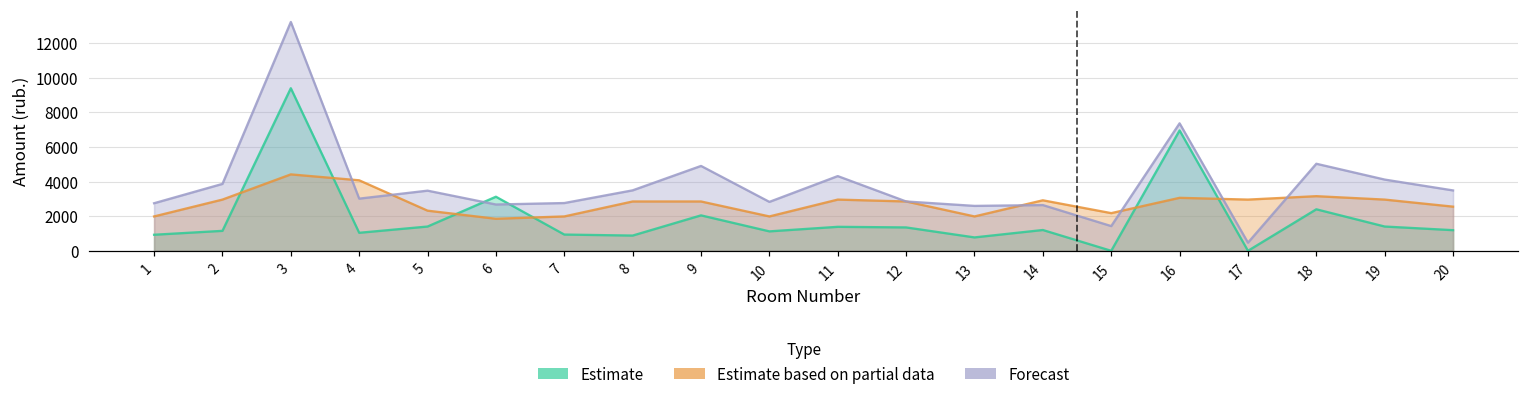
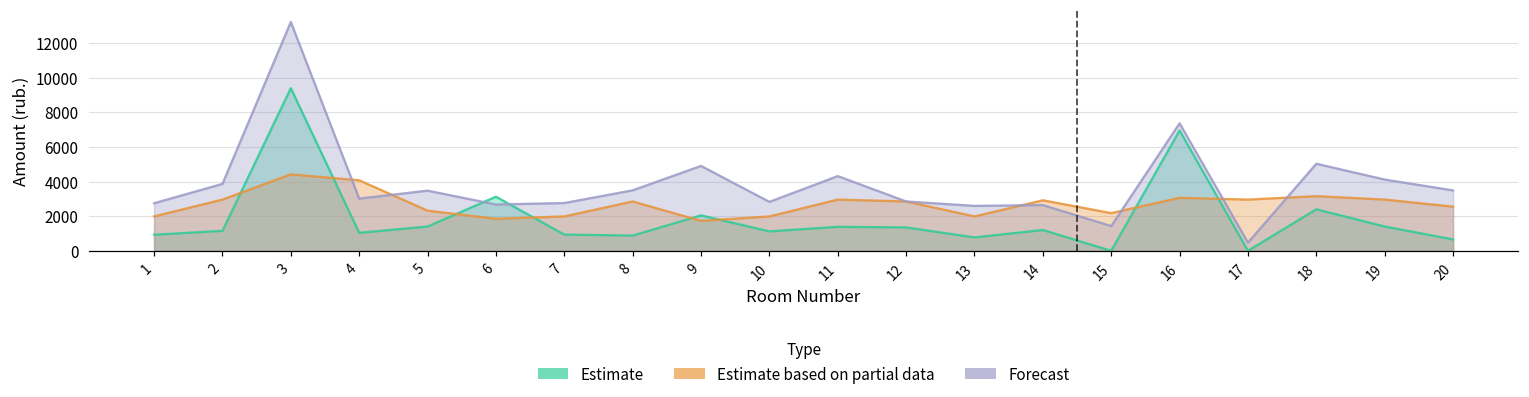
Estimate based on partial data, 9: 2900 -> 1700
Estimate, 20: 1200 -> 700
